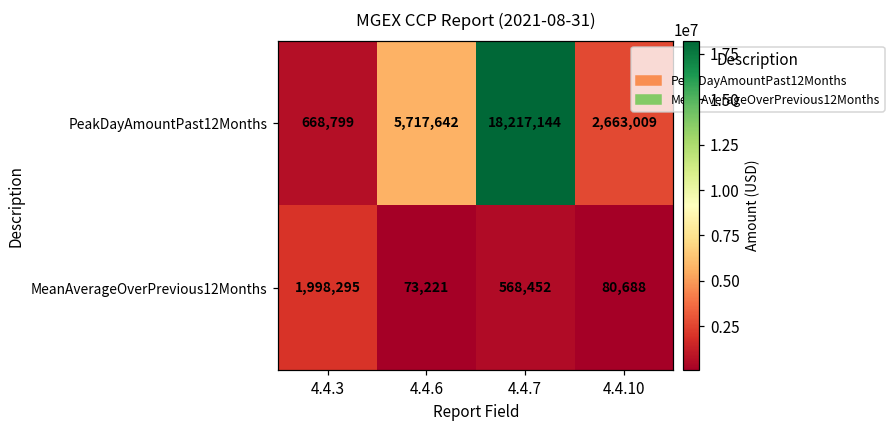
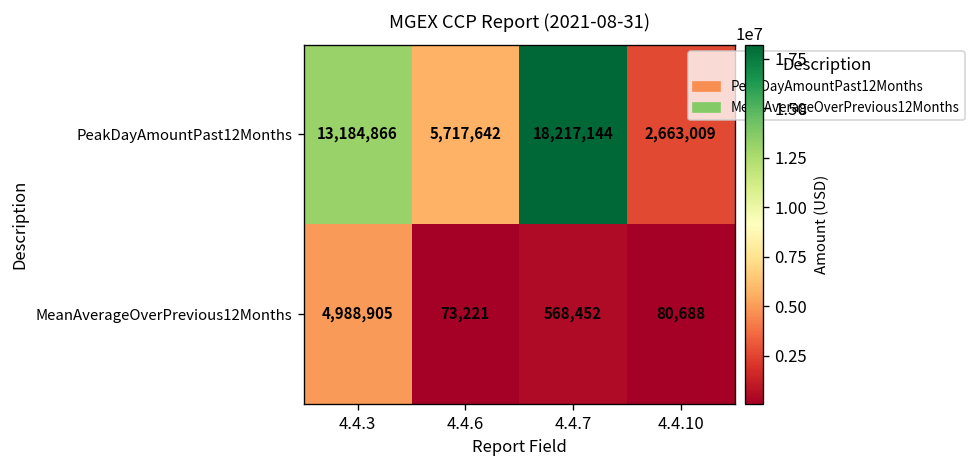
PeakDayAmountPast12Months, 4.4.3: 668,799 -> 13,184,866
MeanAverageOverPrevious12Months, 4.4.3: 1,998,295 -> 4,988,905
